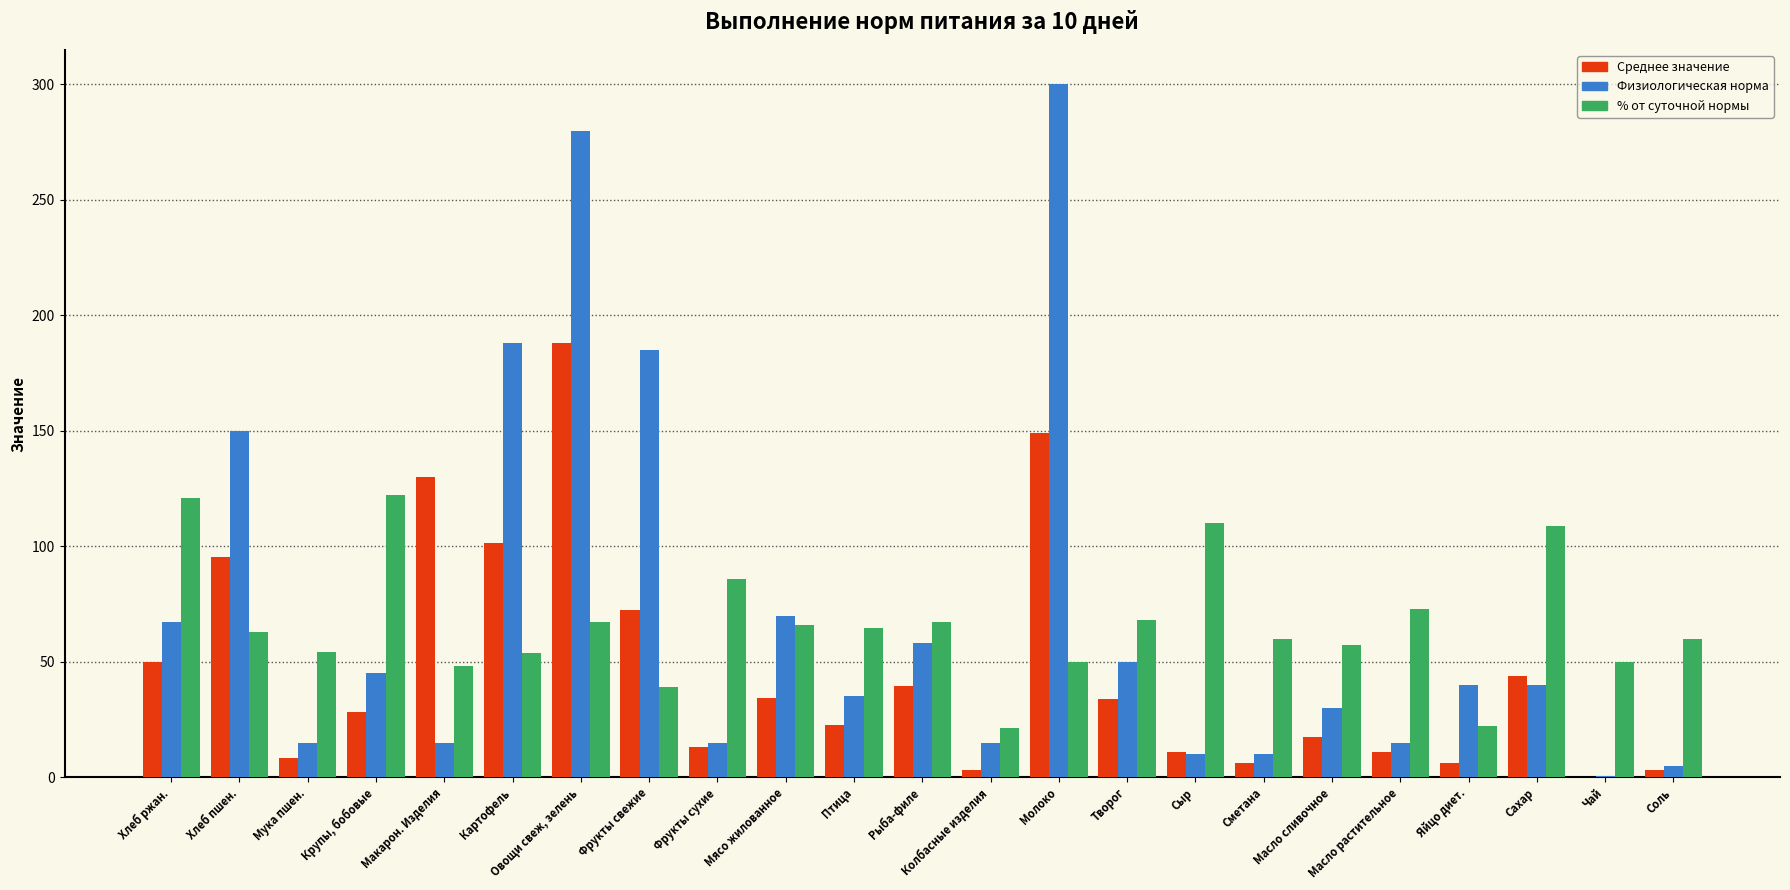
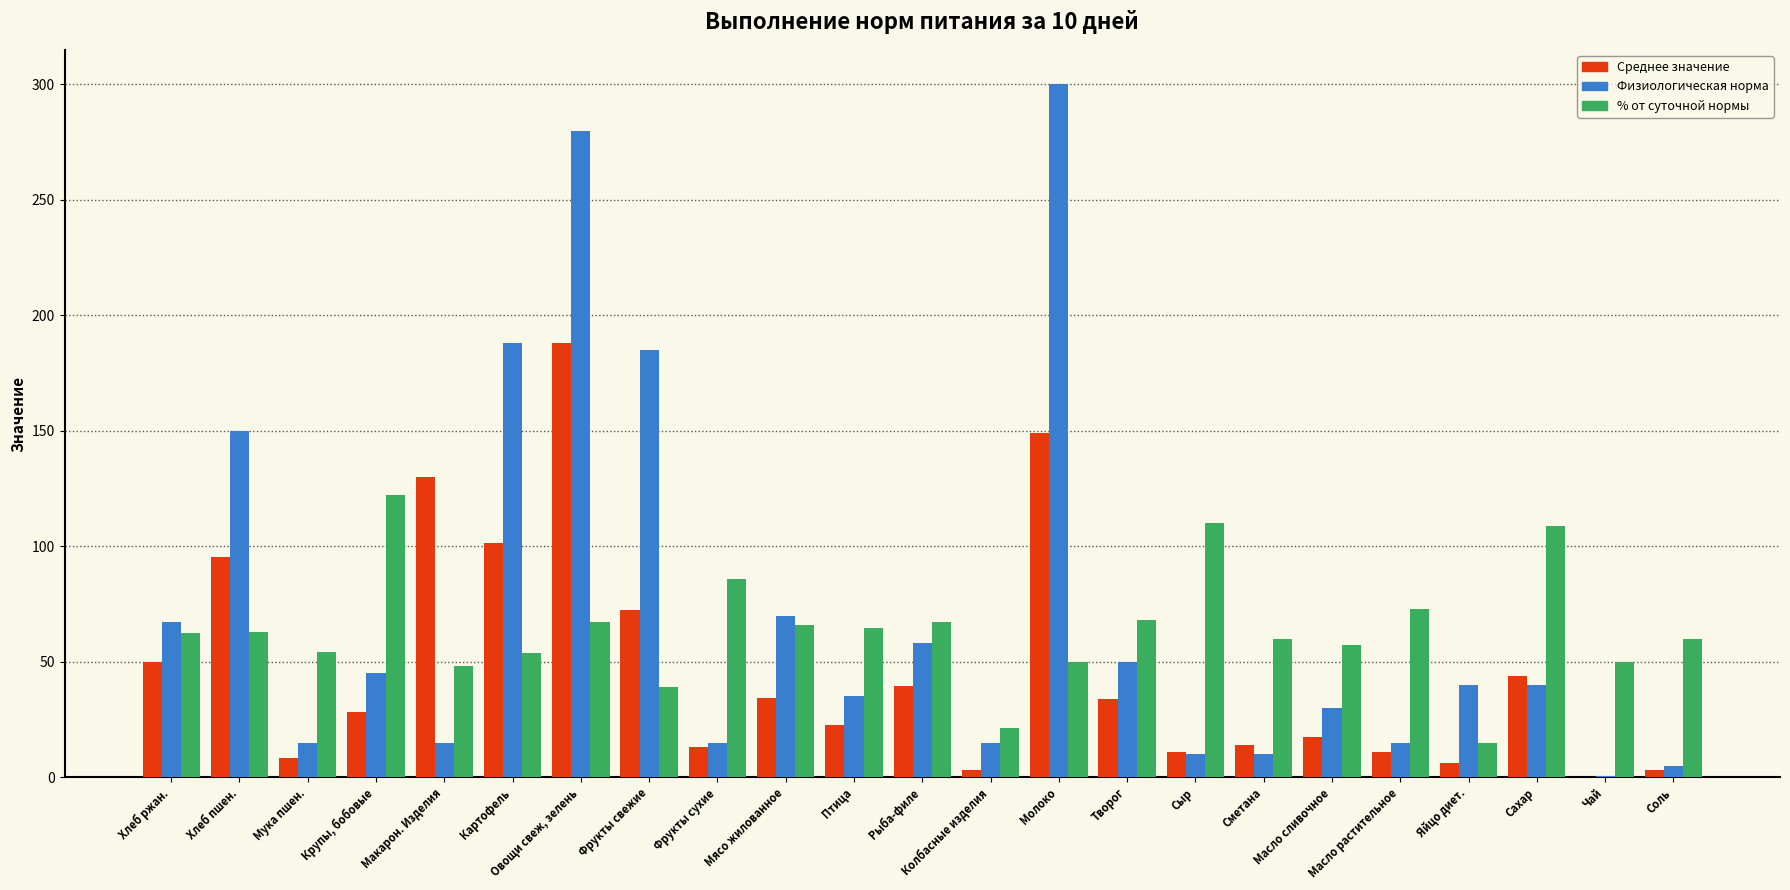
% от суточной нормы, Хлеб ржан.: 121 -> 63
Среднее значение, Сметана: 6 -> 14
% от суточной нормы, Яйцо диет.: 22 -> 15
